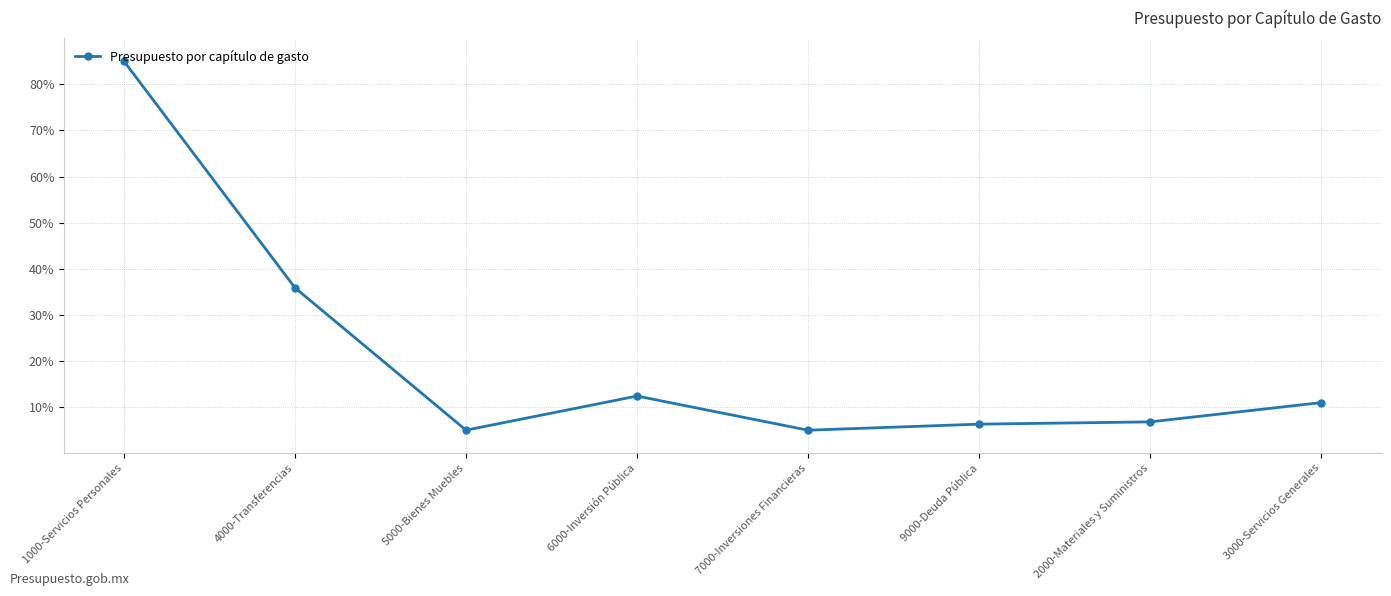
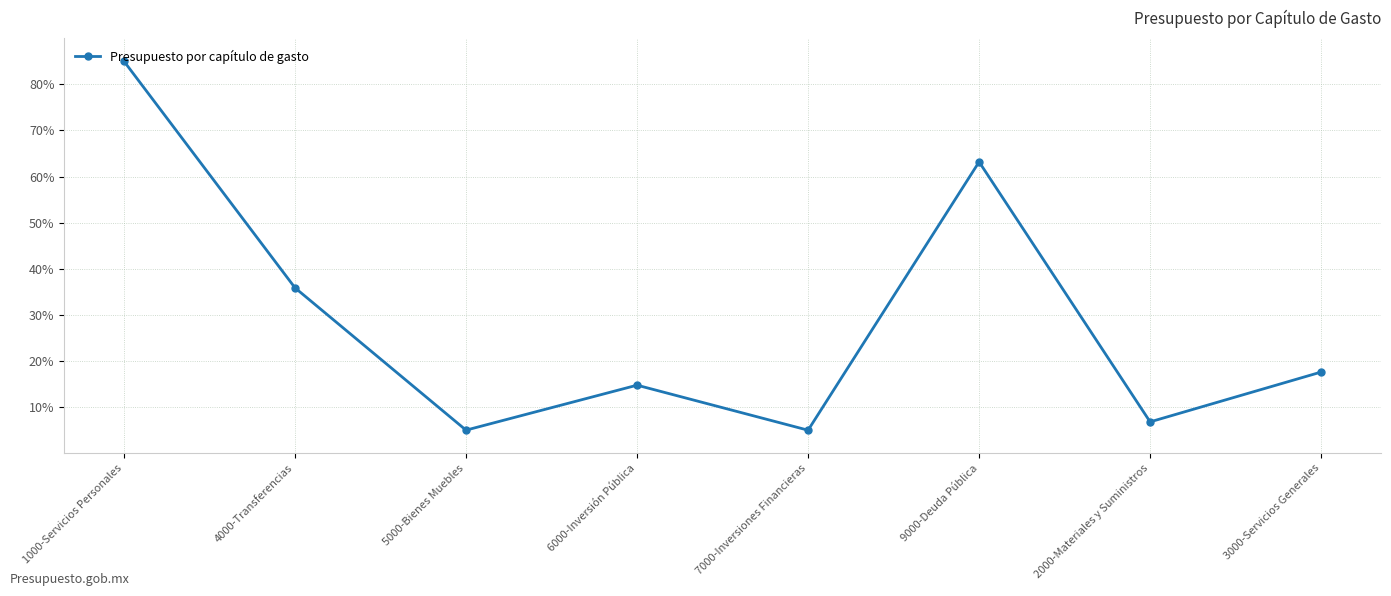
6000-Inversión Pública: 12% -> 15%
9000-Deuda Pública: 6% -> 63%
3000-Servicios Generales: 11% -> 18%
